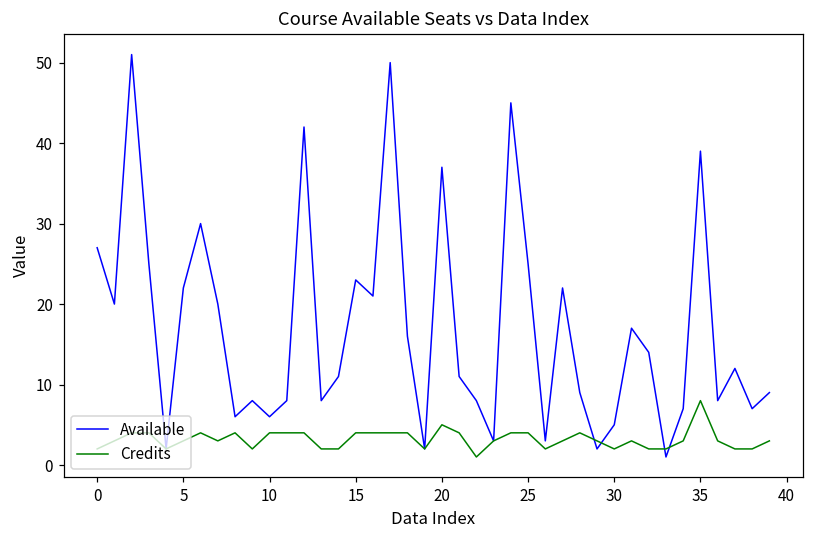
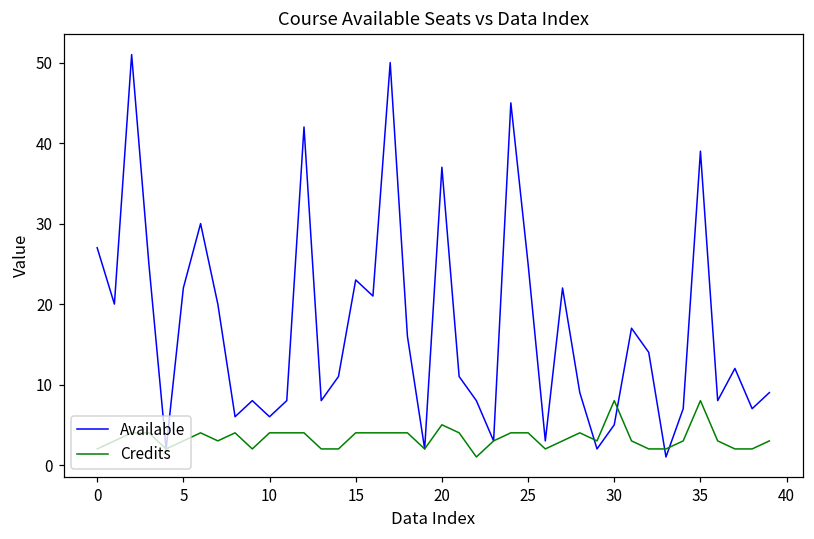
Credits, 30: 2 -> 8
